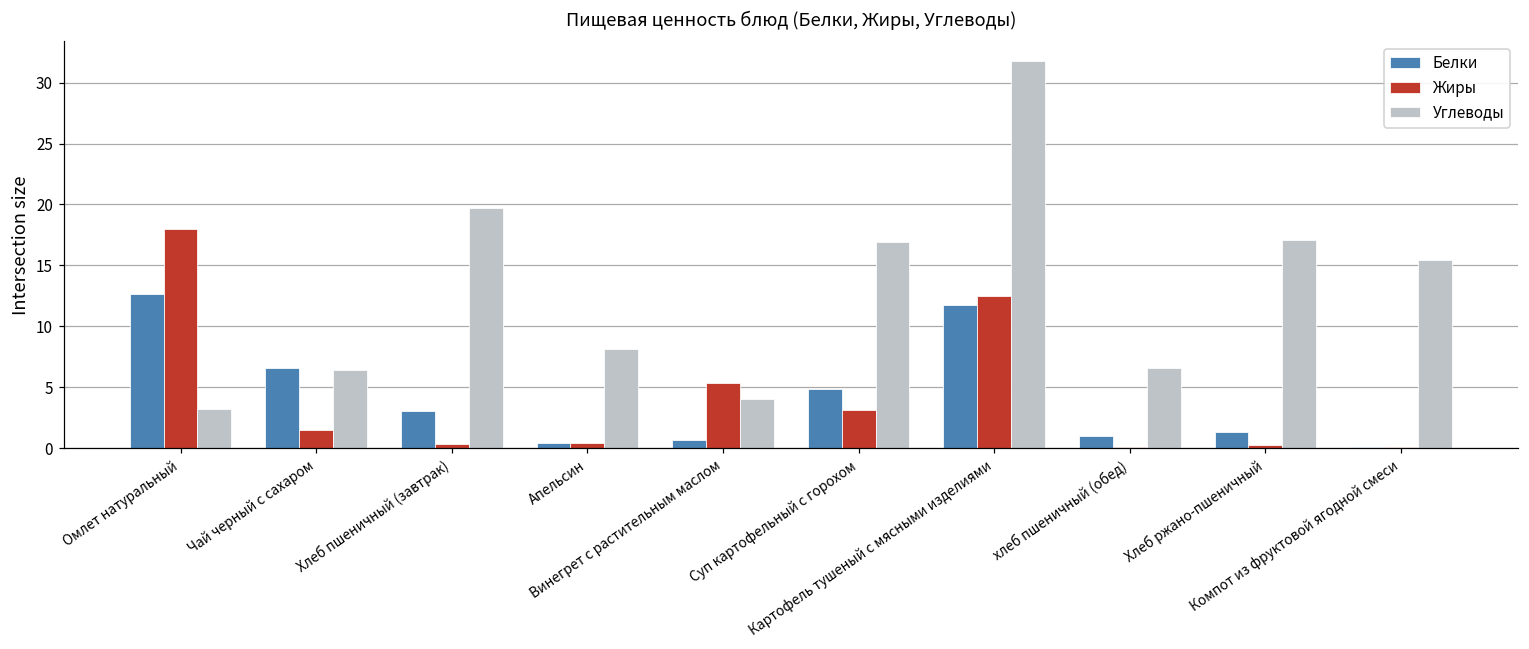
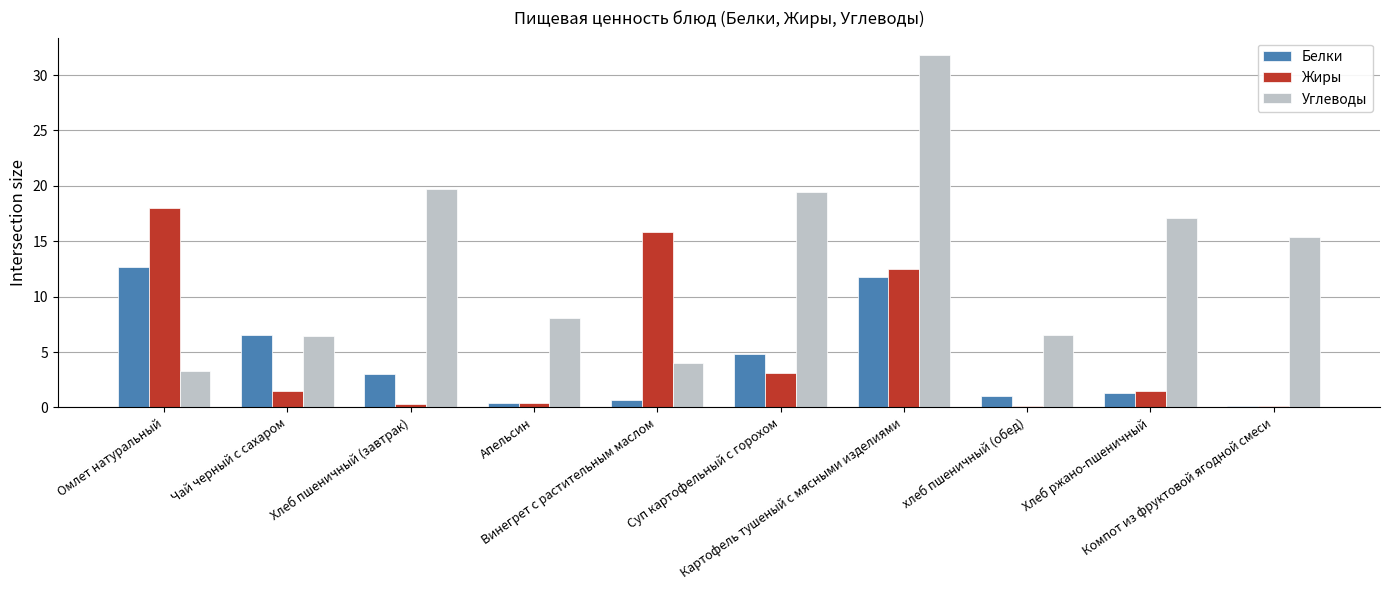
Жиры, Винегрет с растительным маслом: 5.4 -> 15.8
Углеводы, Суп картофельный с горохом: 16.9 -> 19.4
Жиры, Хлеб ржано-пшеничный: 0.2 -> 1.5
